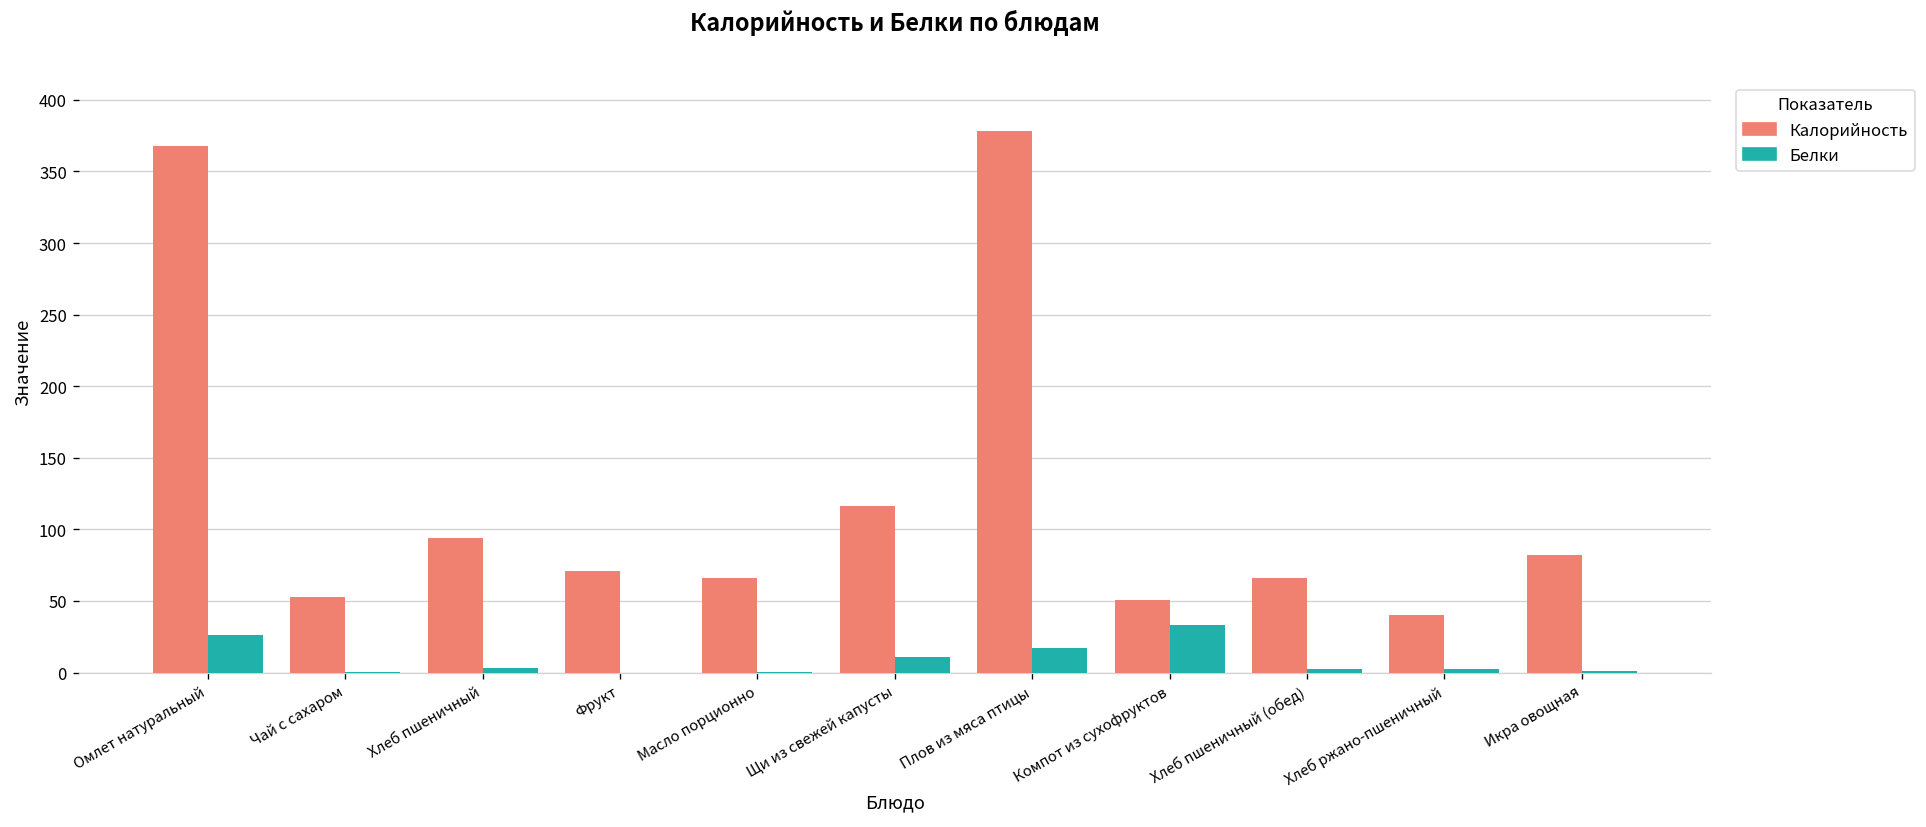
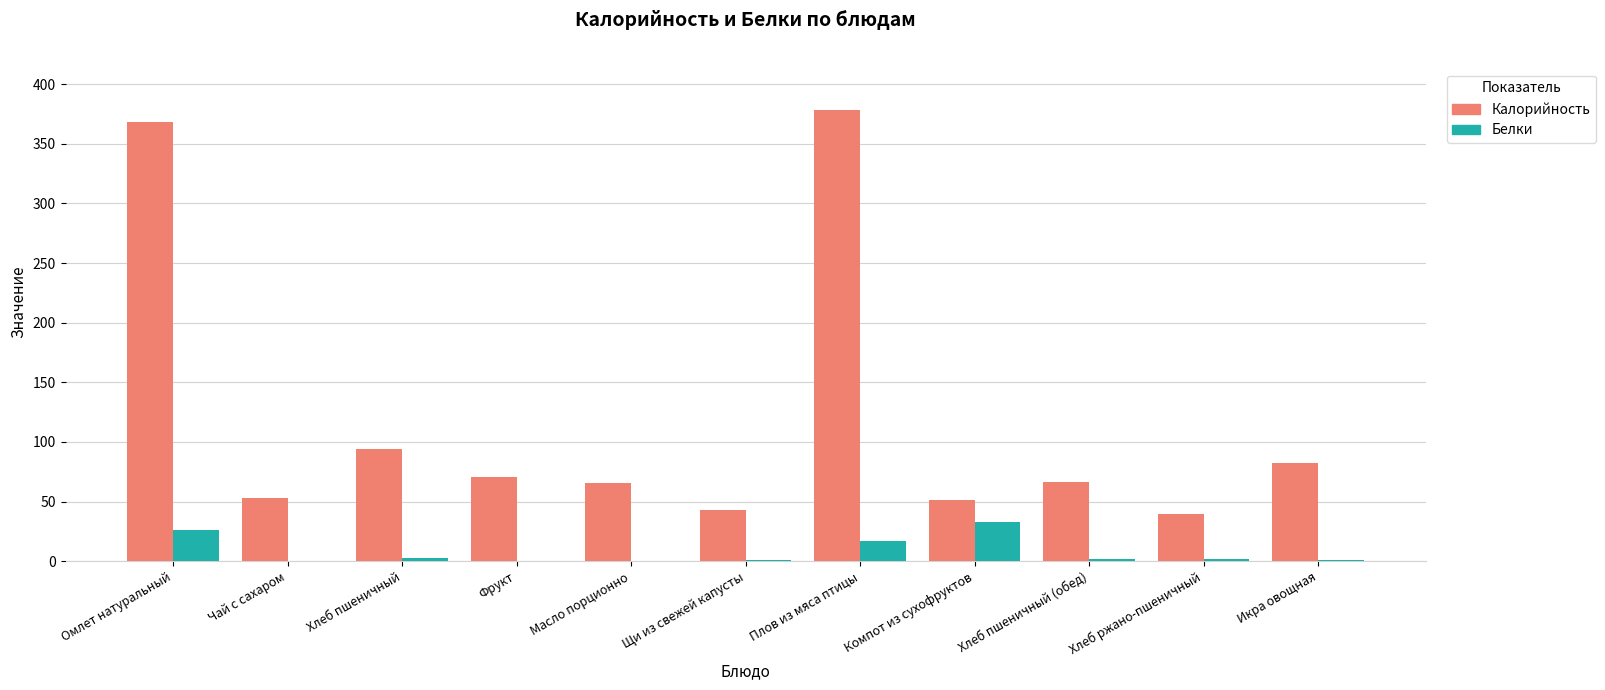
Калорийность, Щи из свежей капусты: 116 -> 43
Белки, Щи из свежей капусты: 11 -> 1
